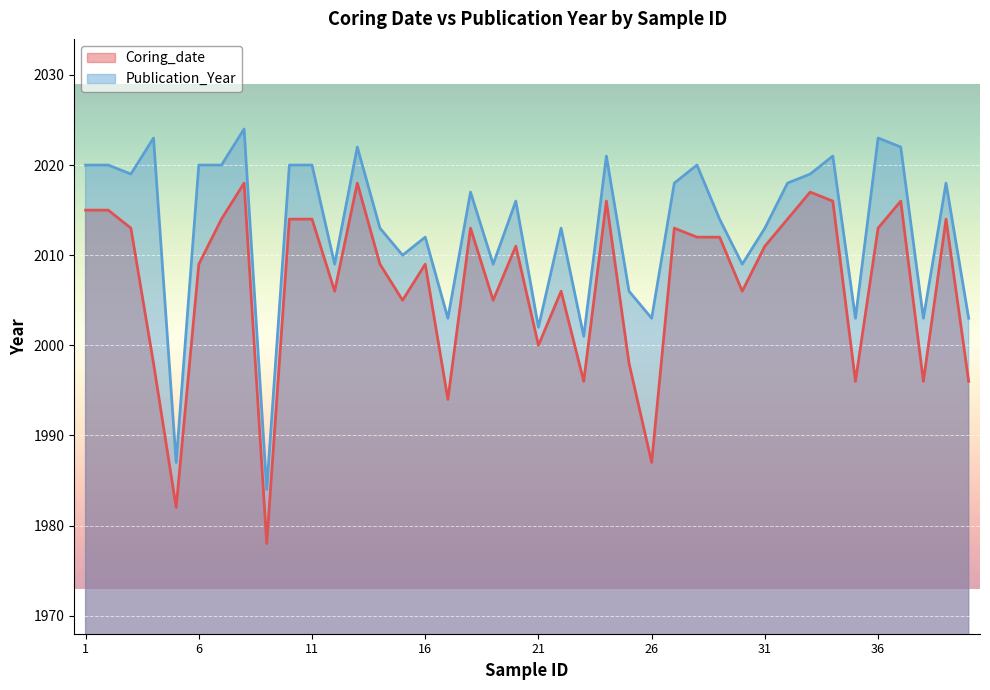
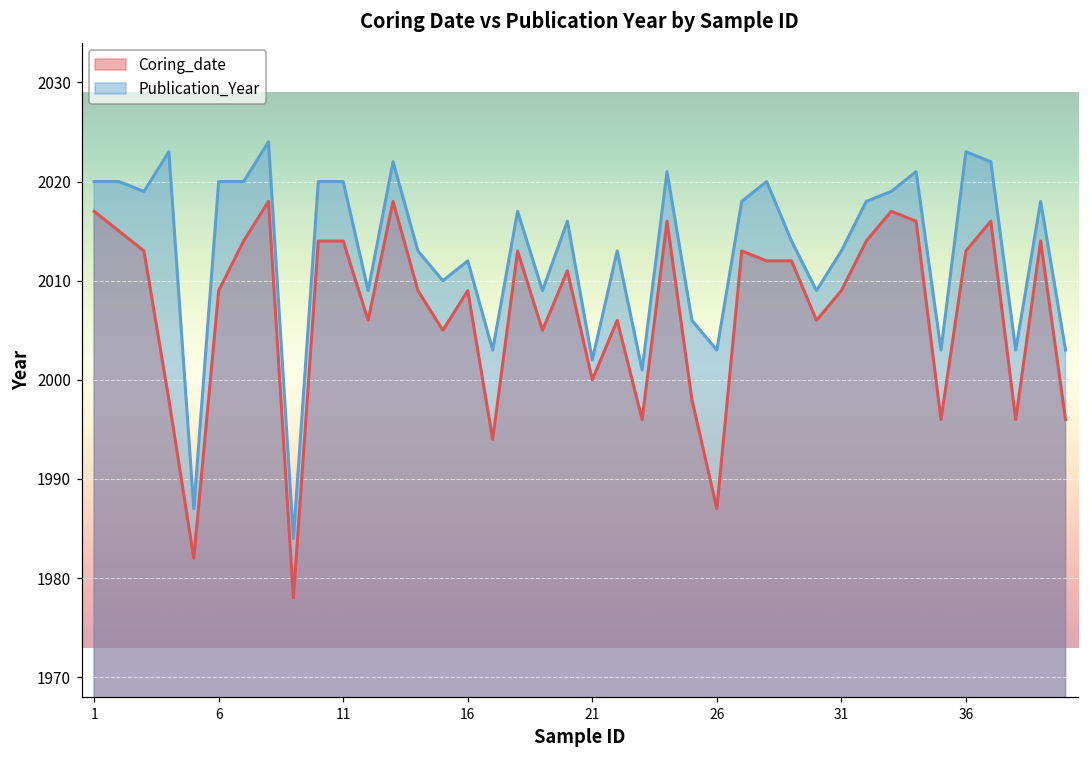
Coring_date, 1: 2015 -> 2017
Coring_date, 31: 2011 -> 2009
